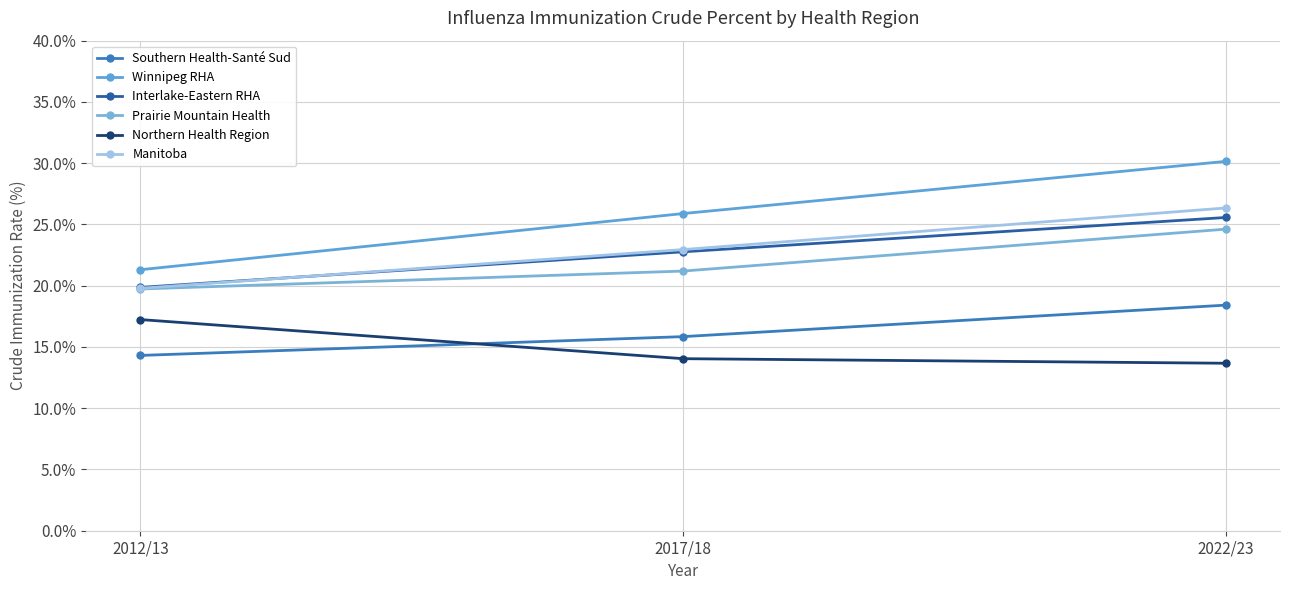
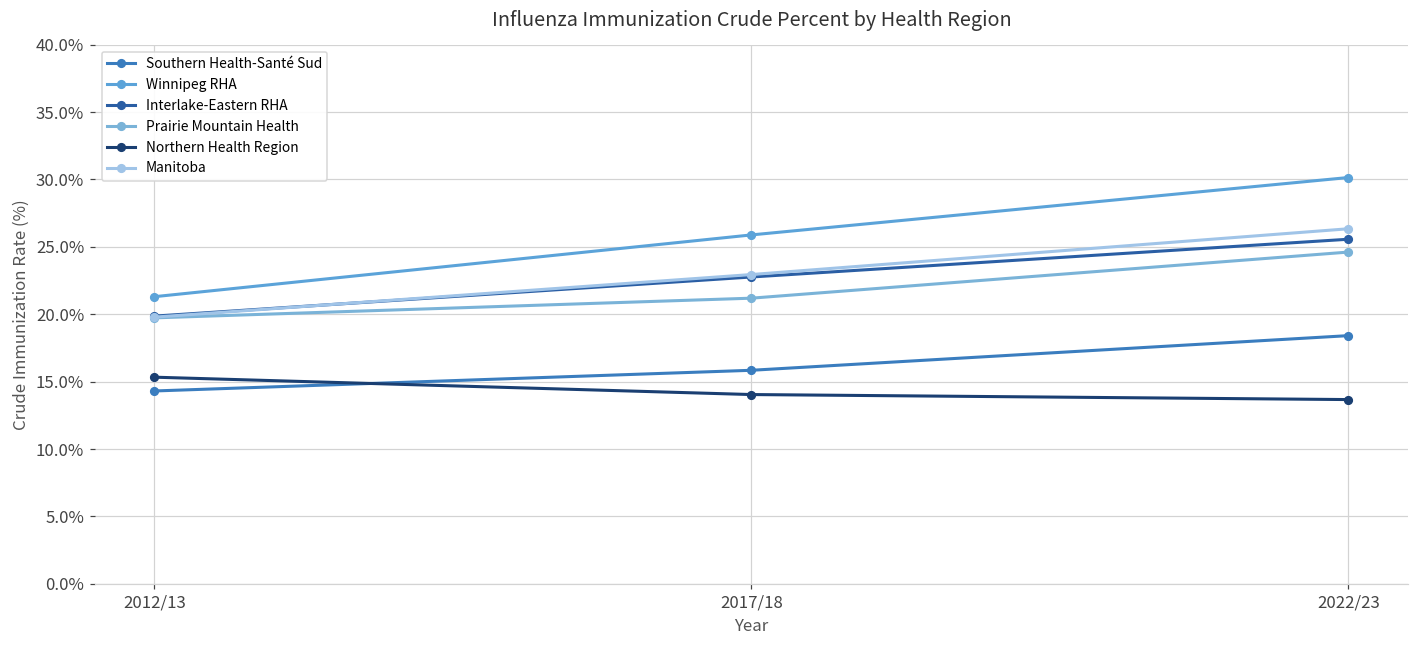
Northern Health Region, 2012/13: 17.2% -> 15.3%
